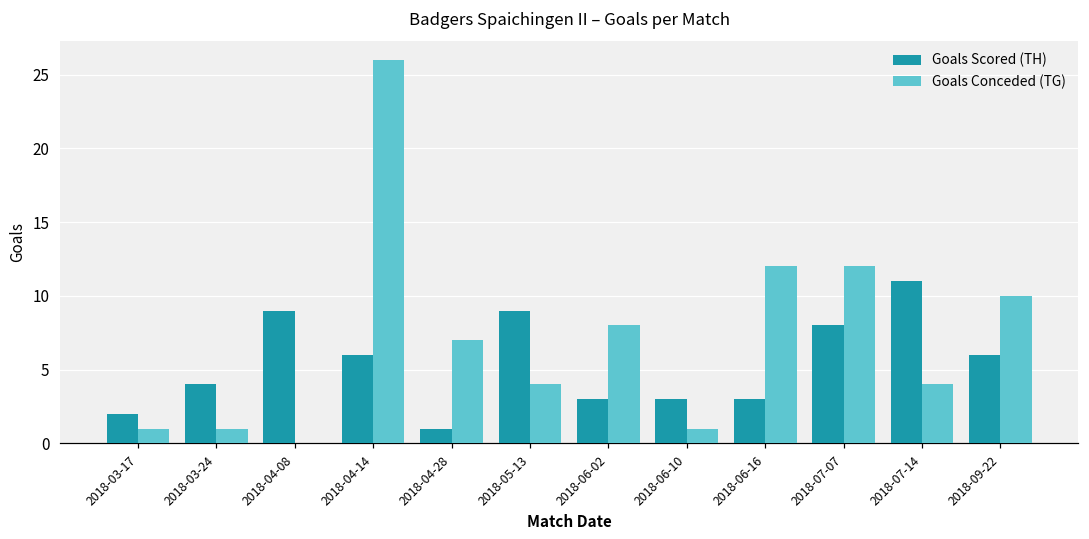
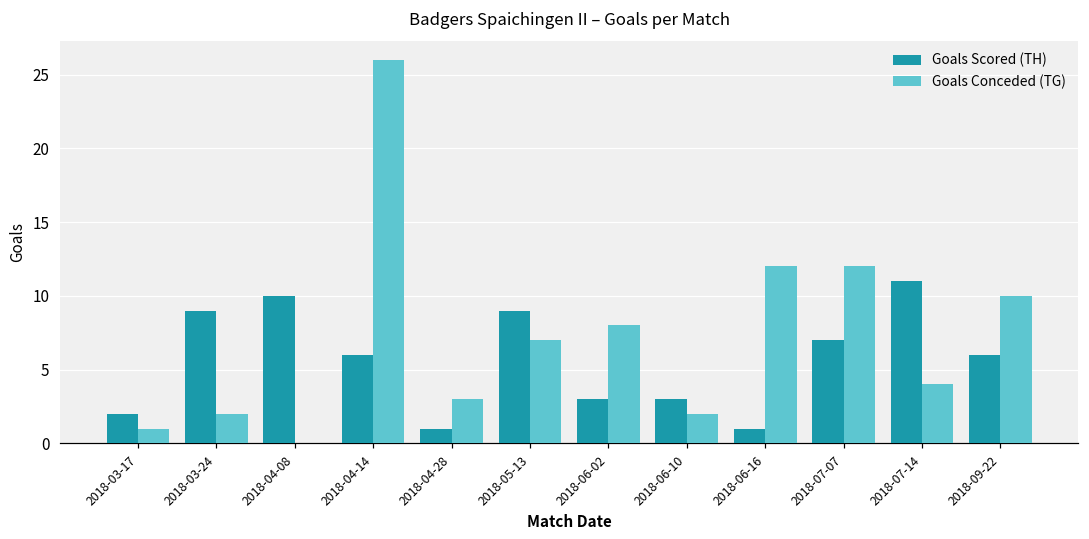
Goals Scored (TH), 2018-03-24: 4 -> 9
Goals Conceded (TG), 2018-03-24: 1 -> 2
Goals Scored (TH), 2018-04-08: 9 -> 10
Goals Conceded (TG), 2018-04-28: 7 -> 3
Goals Conceded (TG), 2018-05-13: 4 -> 7
Goals Conceded (TG), 2018-06-10: 1 -> 2
Goals Scored (TH), 2018-06-16: 3 -> 1
Goals Scored (TH), 2018-07-07: 8 -> 7
